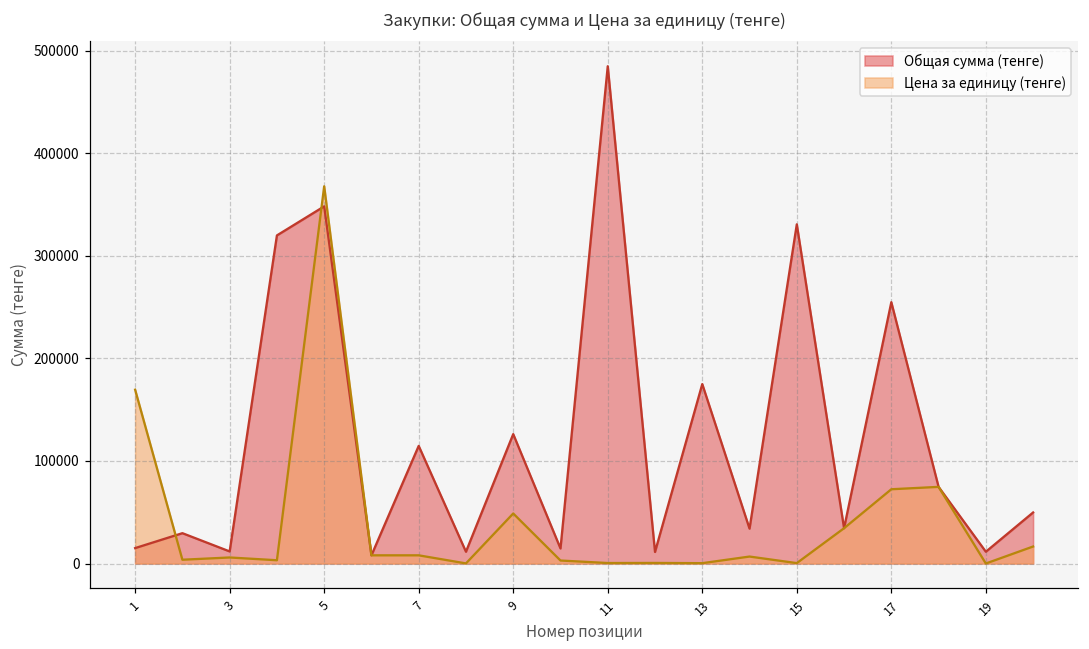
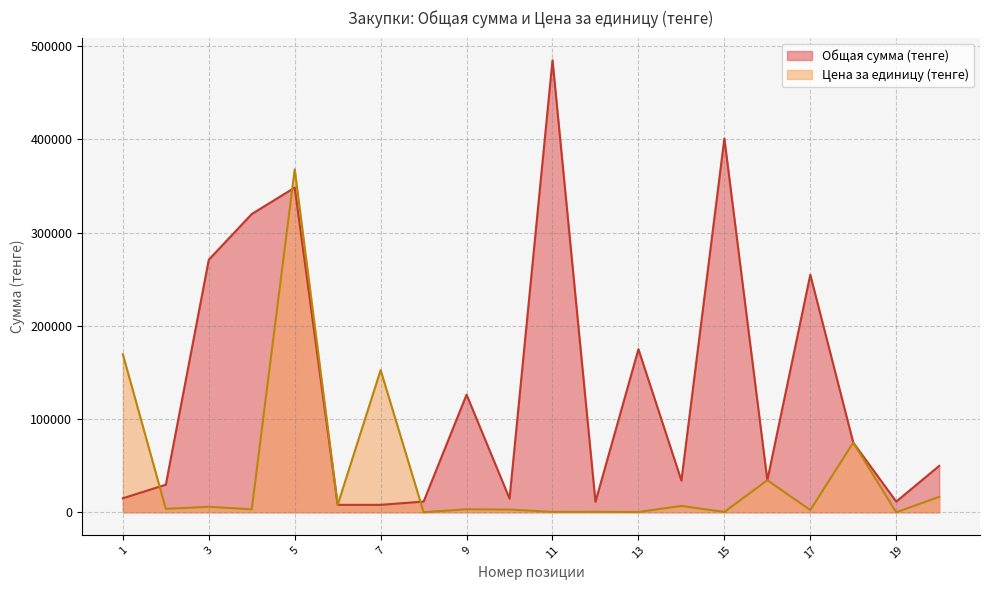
Общая сумма (тенге), 3: 10000 -> 270000
Общая сумма (тенге), 7: 110000 -> 10000
Цена за единицу (тенге), 7: 10000 -> 150000
Цена за единицу (тенге), 9: 50000 -> 0
Общая сумма (тенге), 15: 330000 -> 400000
Цена за единицу (тенге), 17: 70000 -> 0
